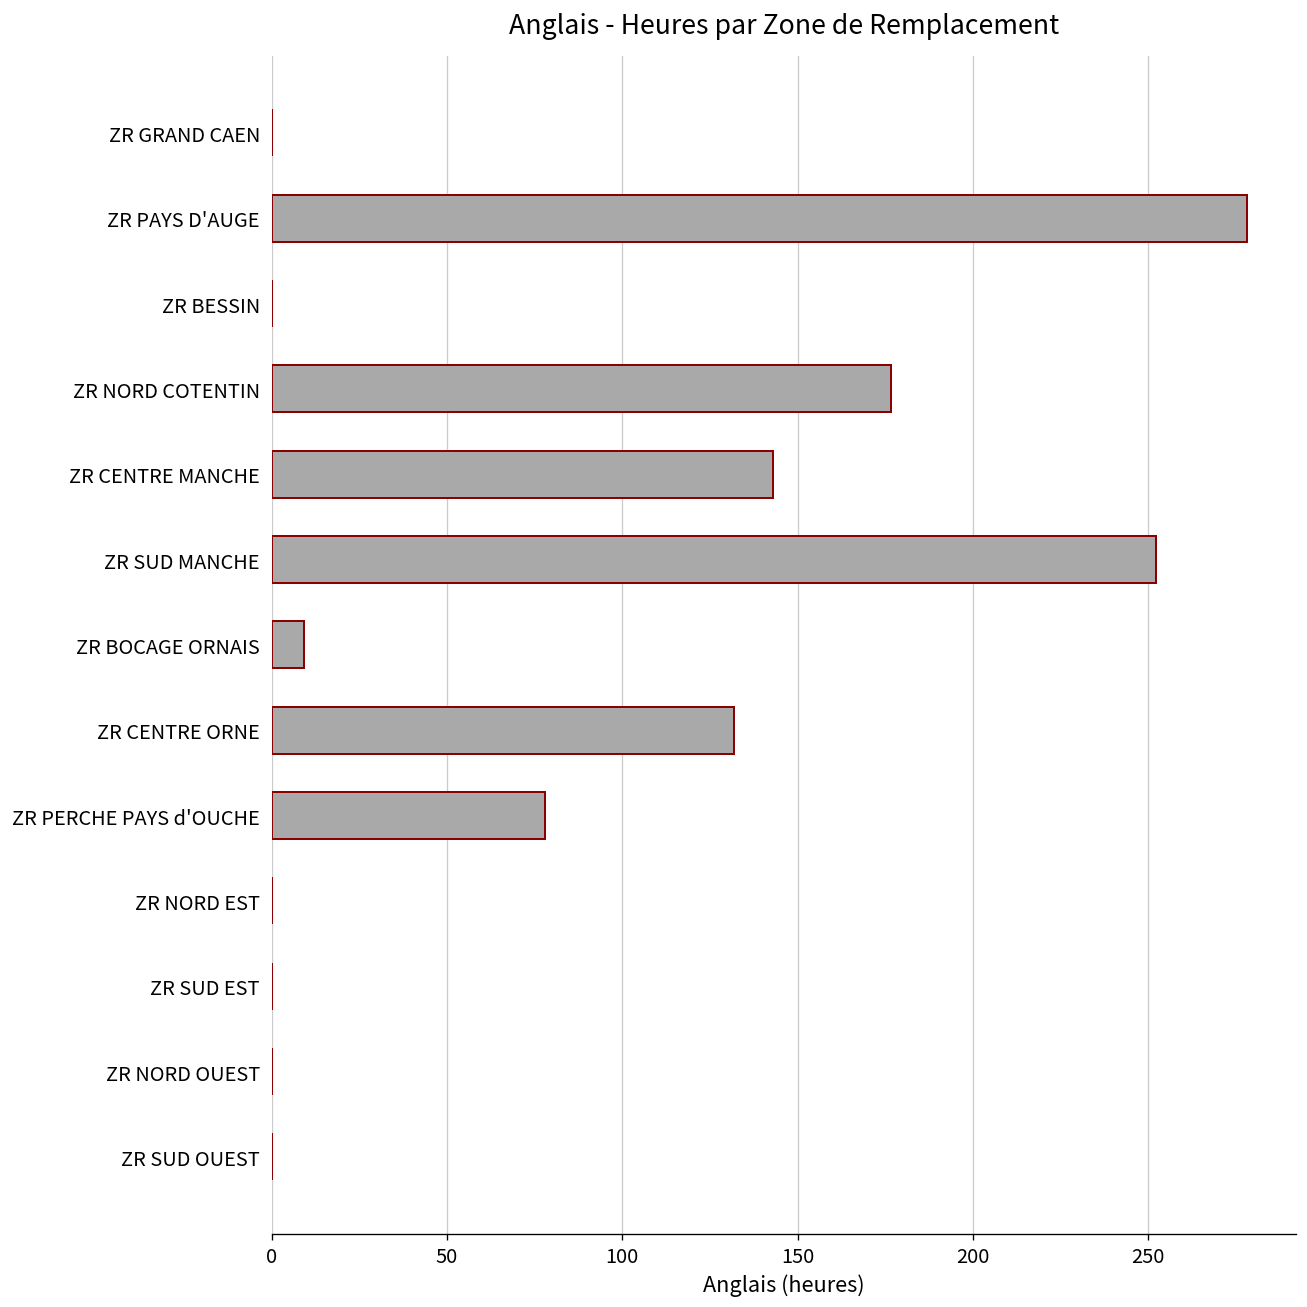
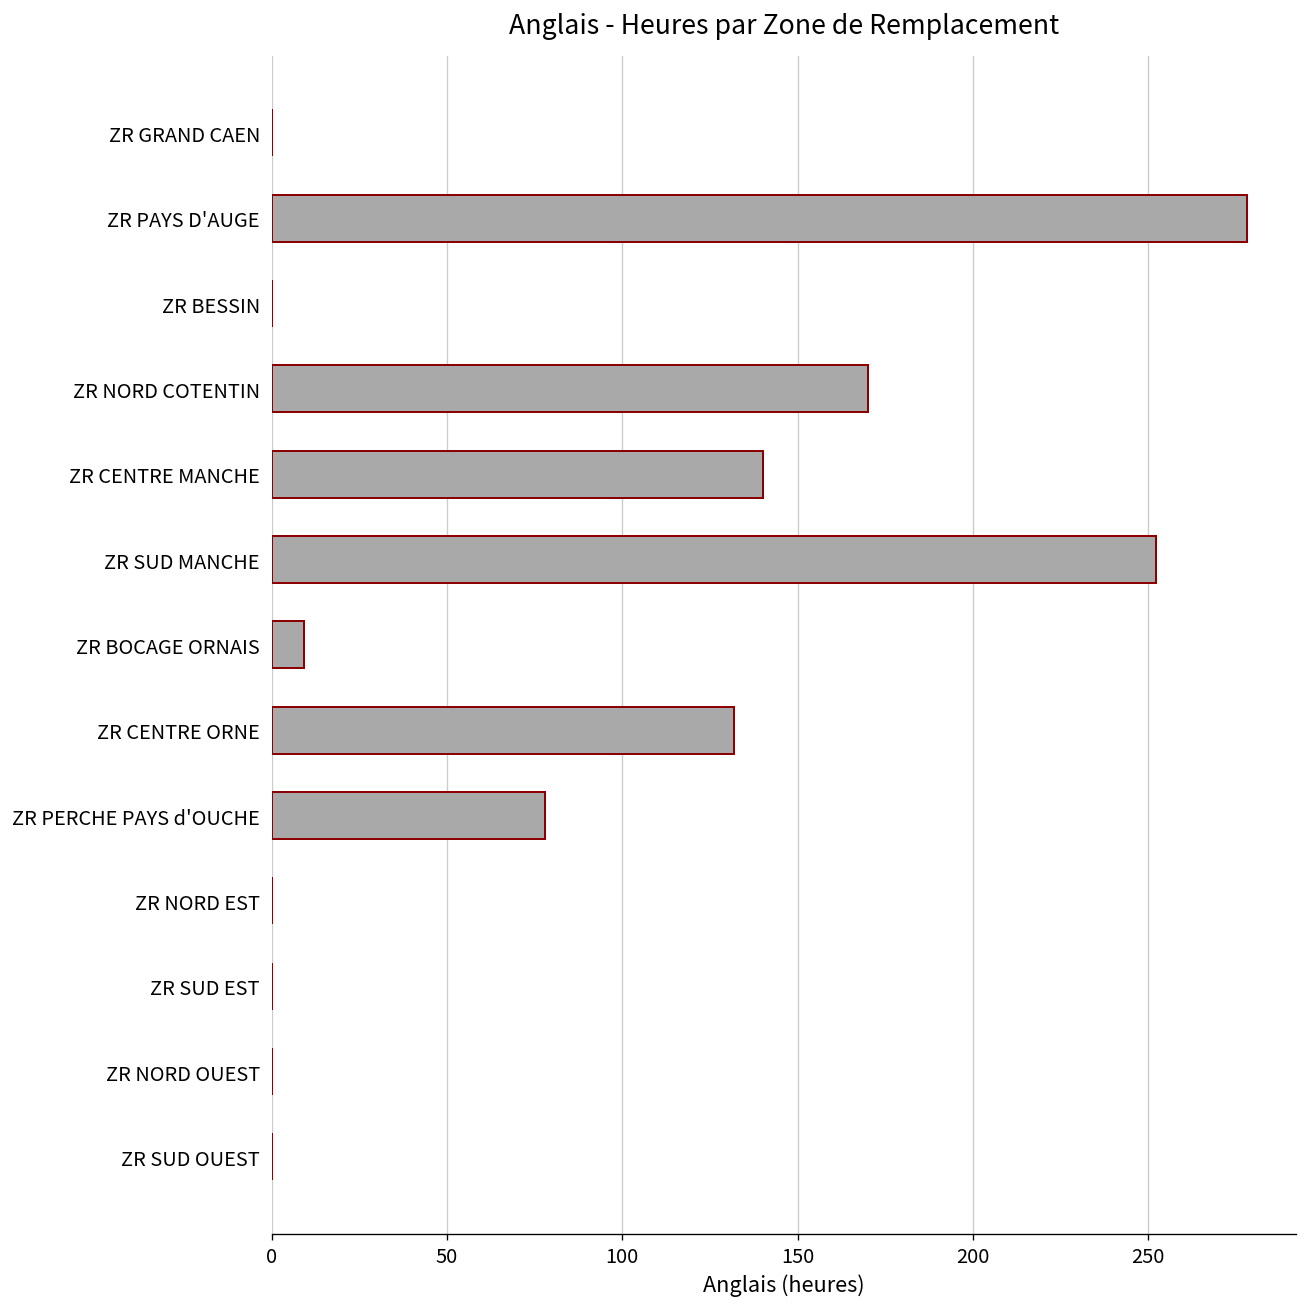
ZR NORD COTENTIN: 177 -> 170
ZR CENTRE MANCHE: 143 -> 140
